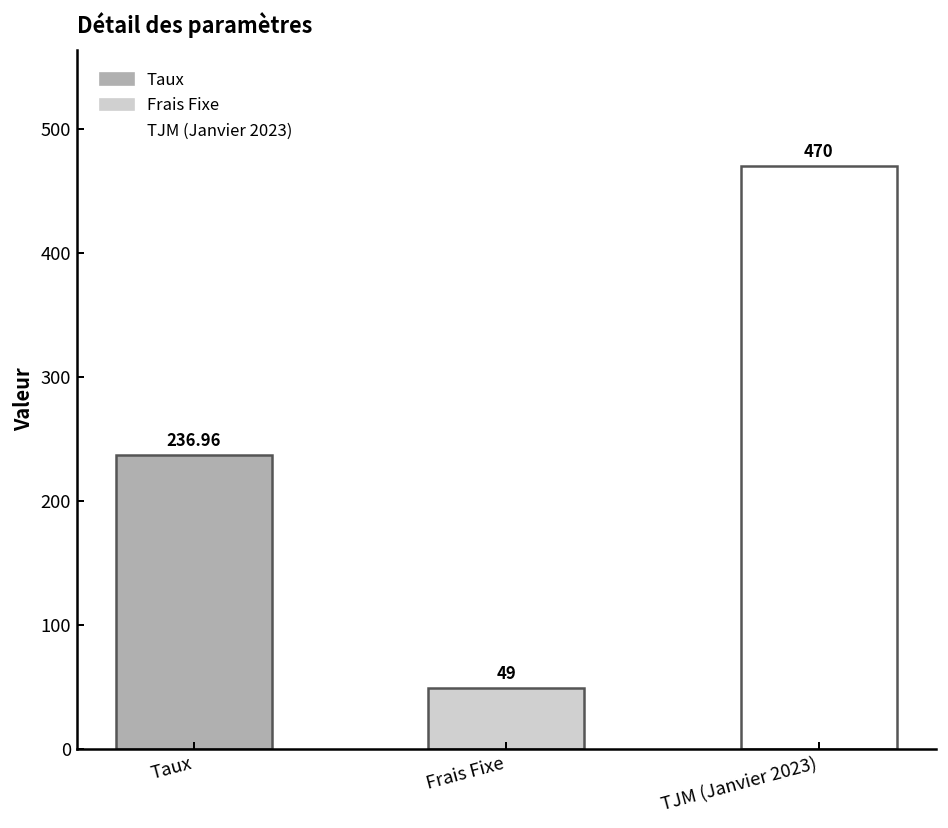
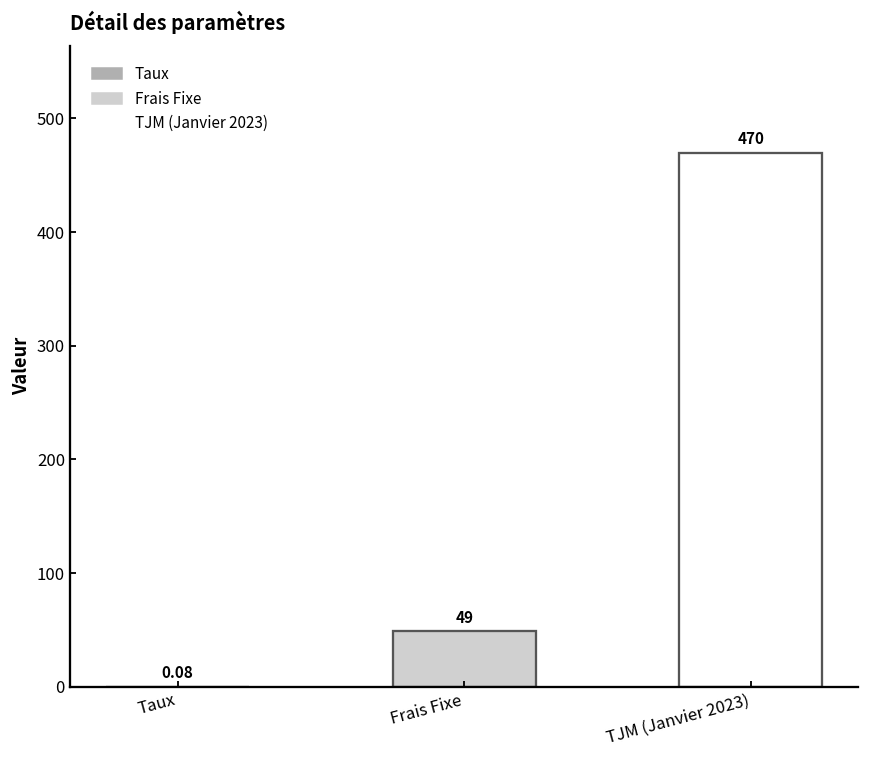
Taux: 236.96 -> 0.08
